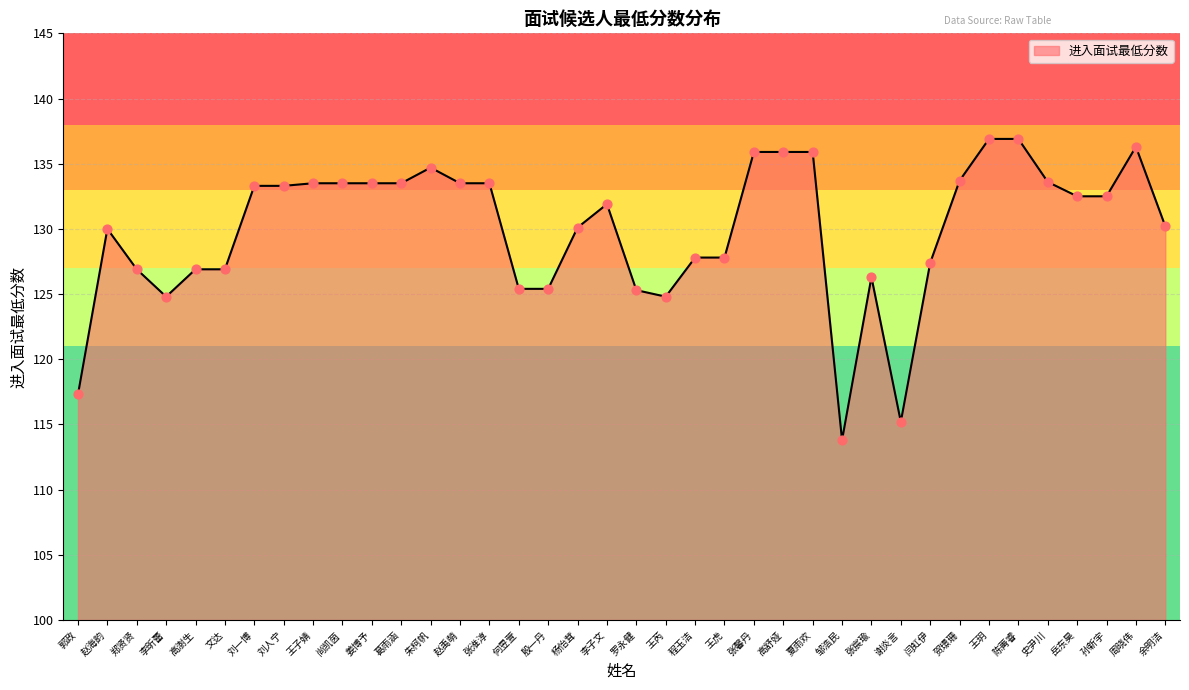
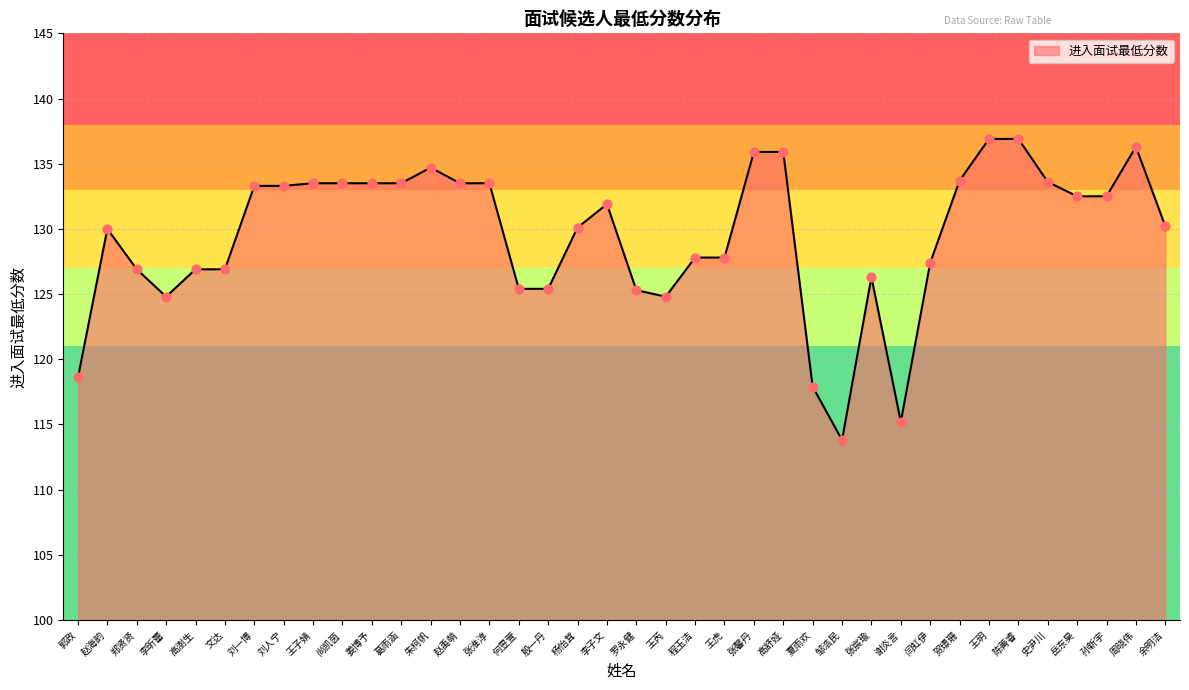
郭政: 117.3 -> 118.6
夏雨欢: 135.9 -> 117.9
